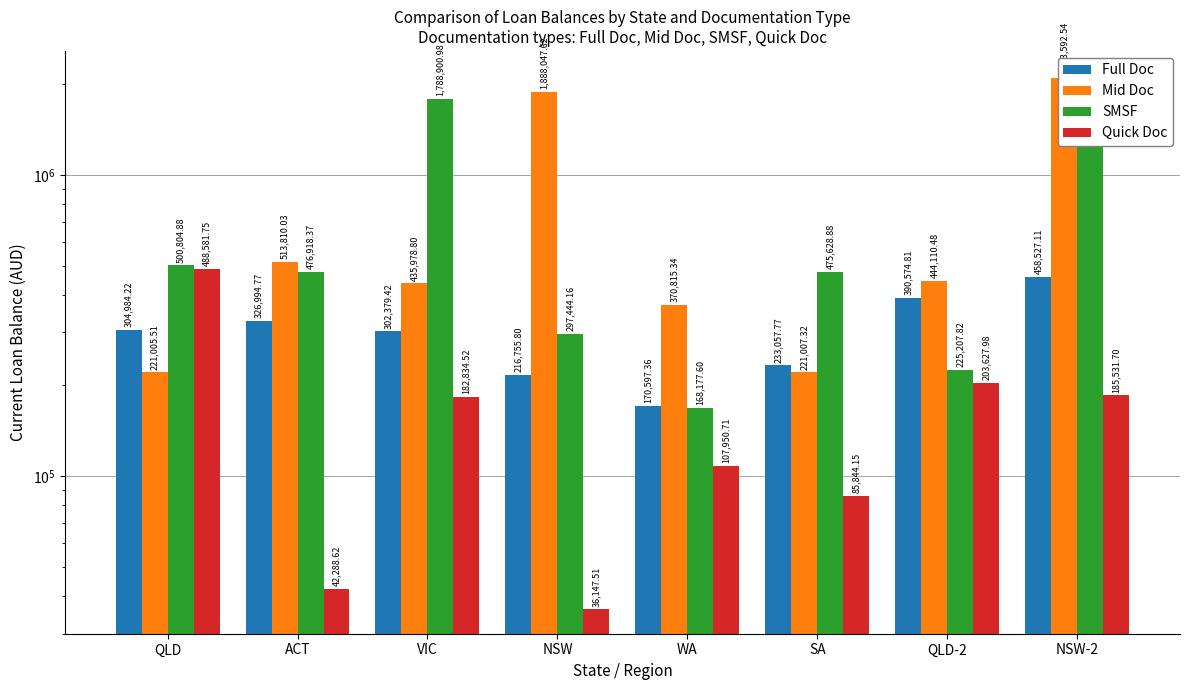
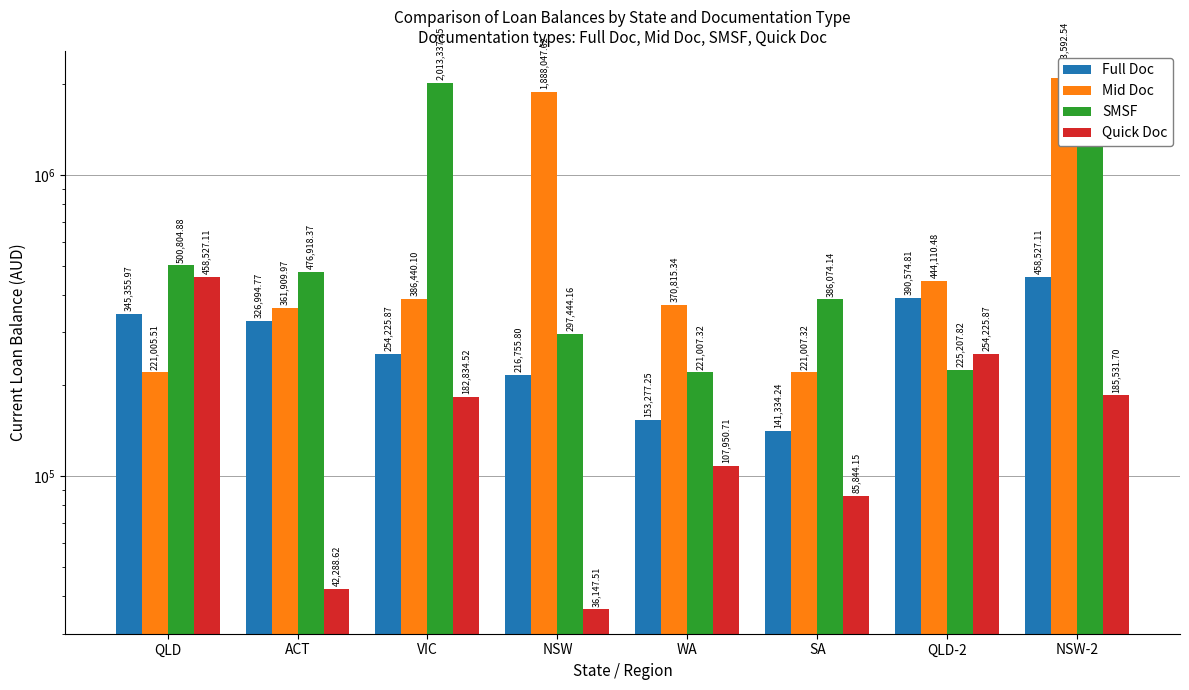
Full Doc, QLD: 304,984.22 -> 345,355.97
Quick Doc, QLD: 488,581.75 -> 458,527.11
Mid Doc, ACT: 513,810.03 -> 361,909.97
Full Doc, VIC: 302,379.42 -> 254,225.87
Mid Doc, VIC: 435,978.80 -> 386,440.10
SMSF, VIC: 1,788,900.98 -> 2,013,337.25
Full Doc, WA: 170,597.36 -> 153,277.25
SMSF, WA: 168,177.60 -> 221,007.32
Full Doc, SA: 233,057.77 -> 141,334.24
SMSF, SA: 475,628.88 -> 386,074.14
Quick Doc, QLD-2: 203,627.98 -> 254,225.87
